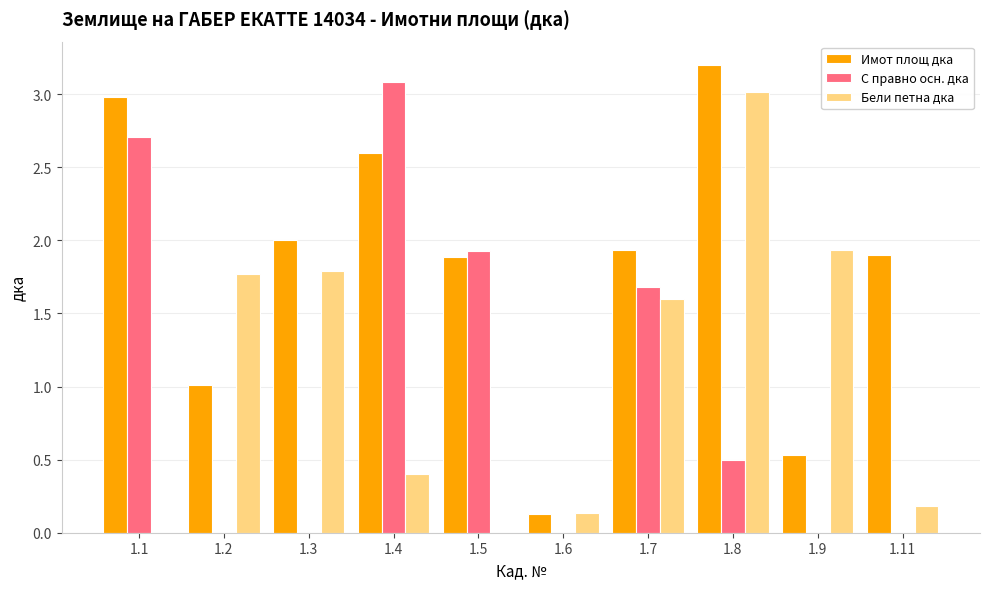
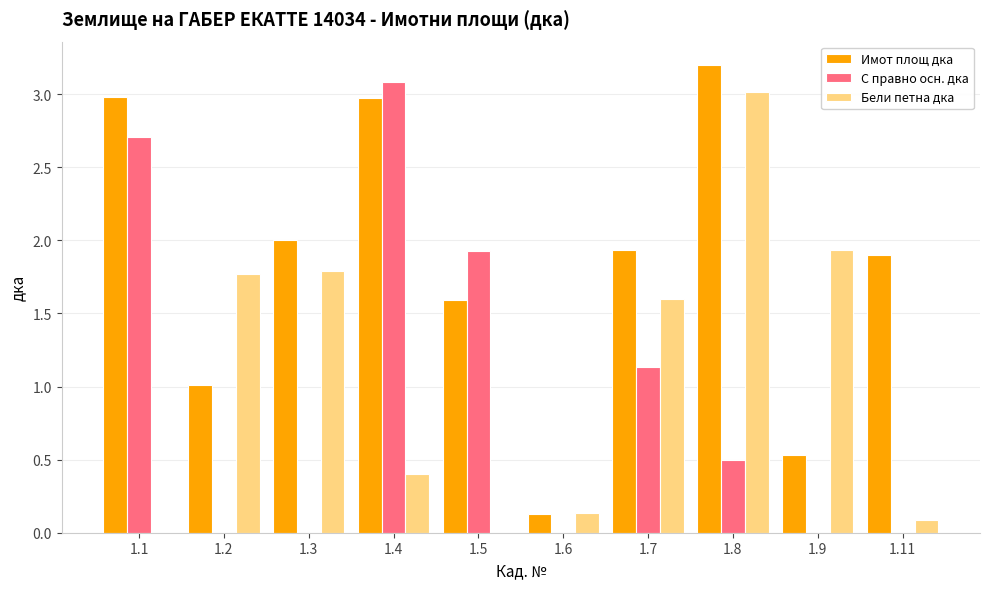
Имот площ дка, 1.4: 2.60 -> 2.98
Имот площ дка, 1.5: 1.89 -> 1.59
С правно осн. дка, 1.7: 1.68 -> 1.14
Бели петна дка, 1.11: 0.18 -> 0.09
